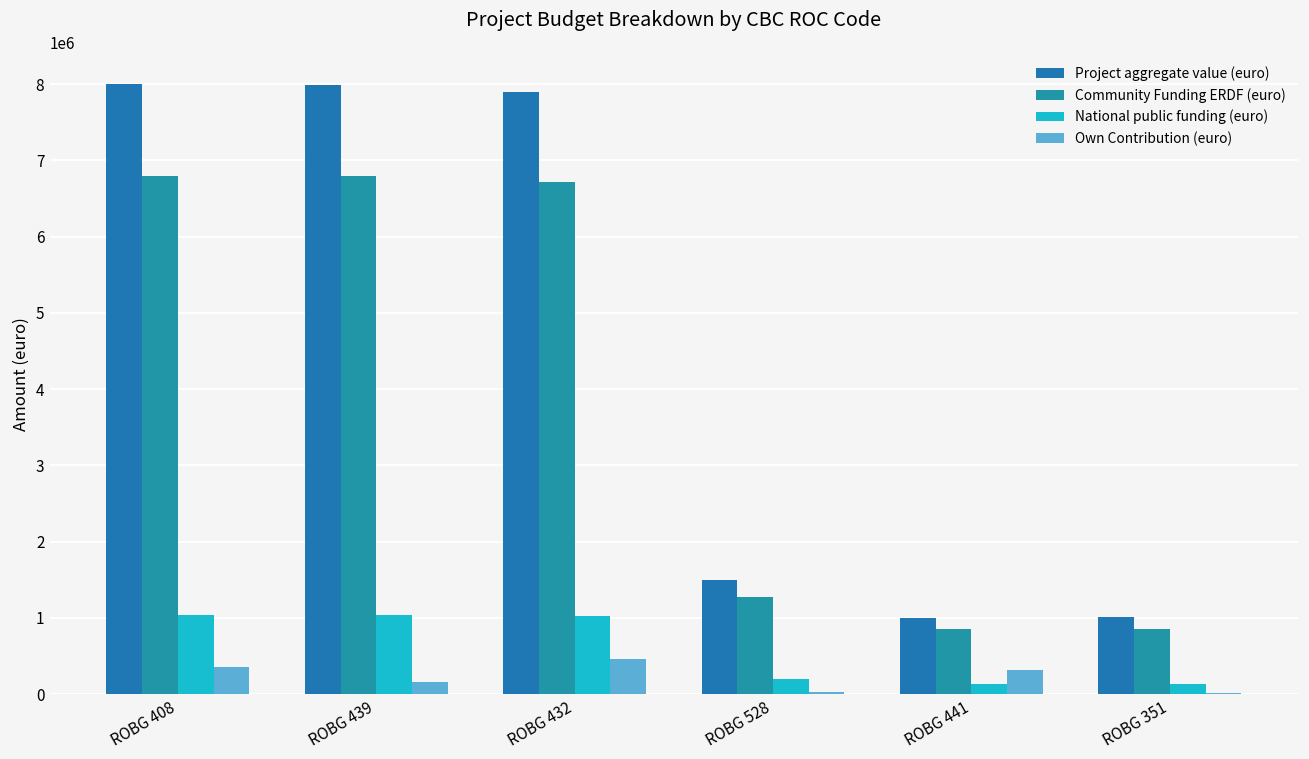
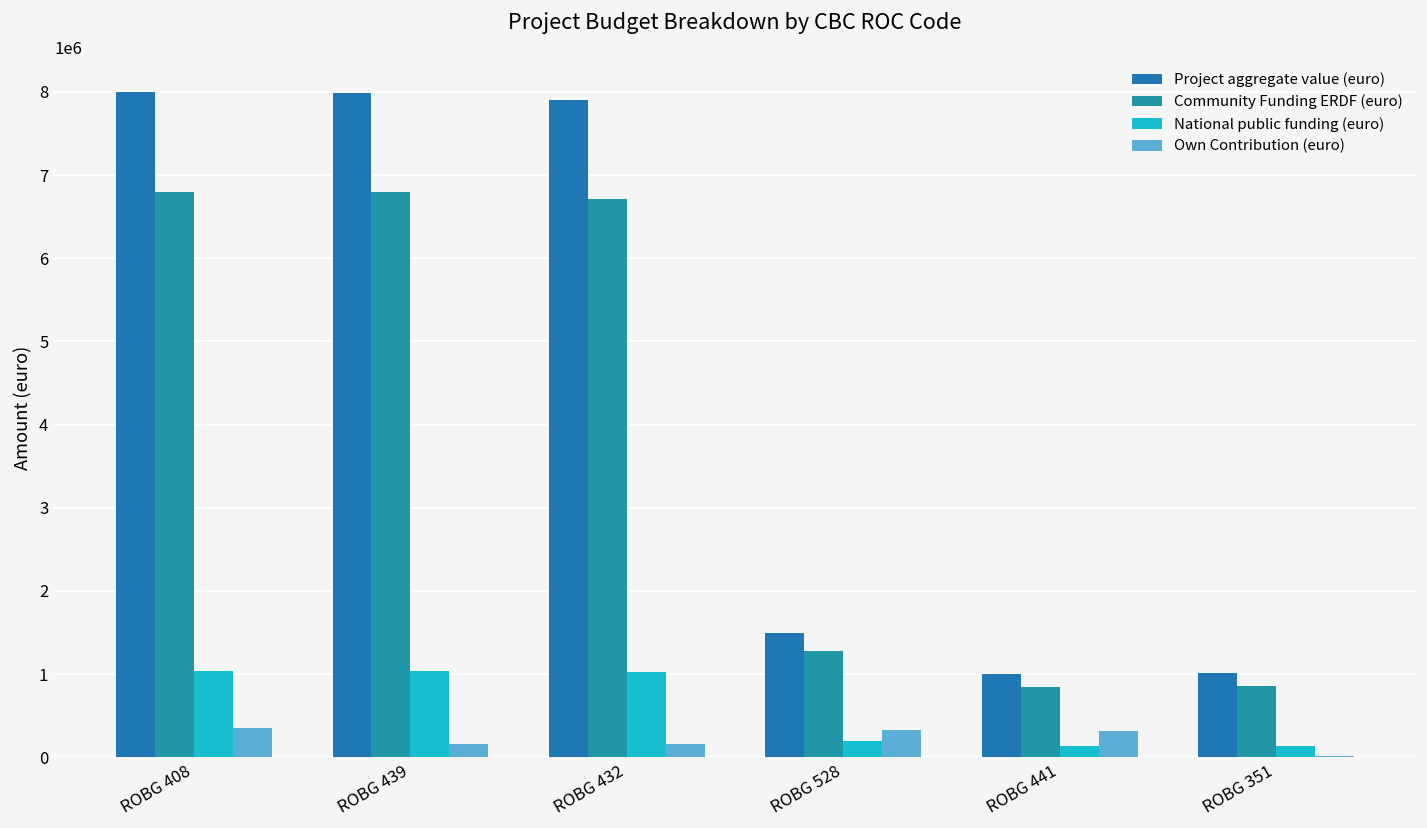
Own Contribution (euro), ROBG 432: 500000 -> 200000
Own Contribution (euro), ROBG 528: 0 -> 300000
